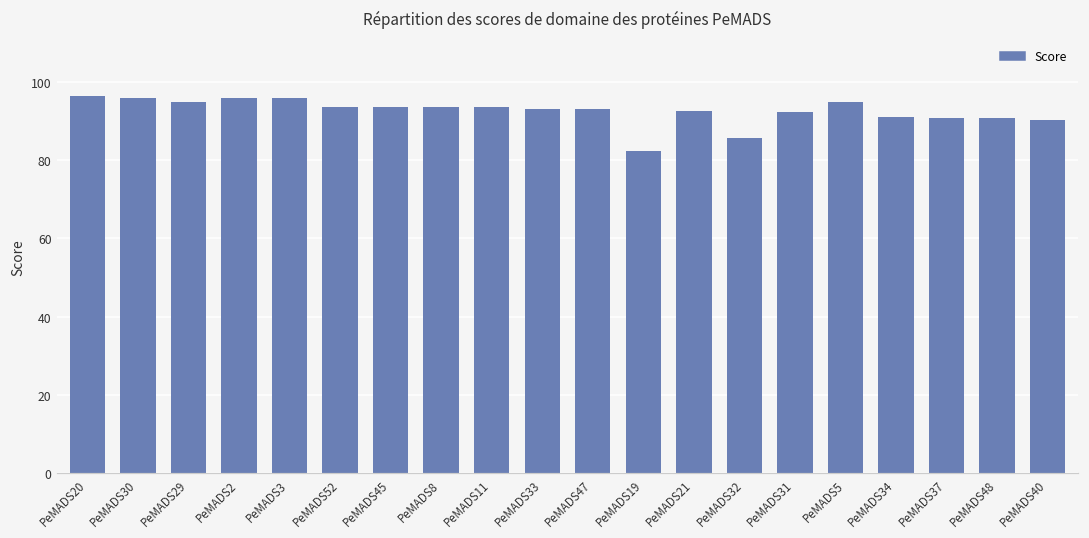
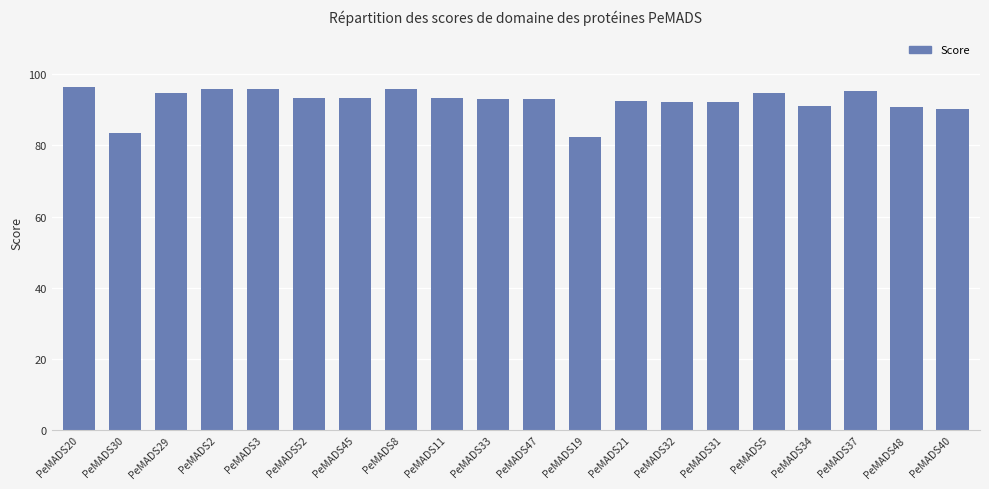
PeMADS30: 96 -> 83
PeMADS8: 93 -> 96
PeMADS32: 86 -> 92
PeMADS37: 91 -> 95
